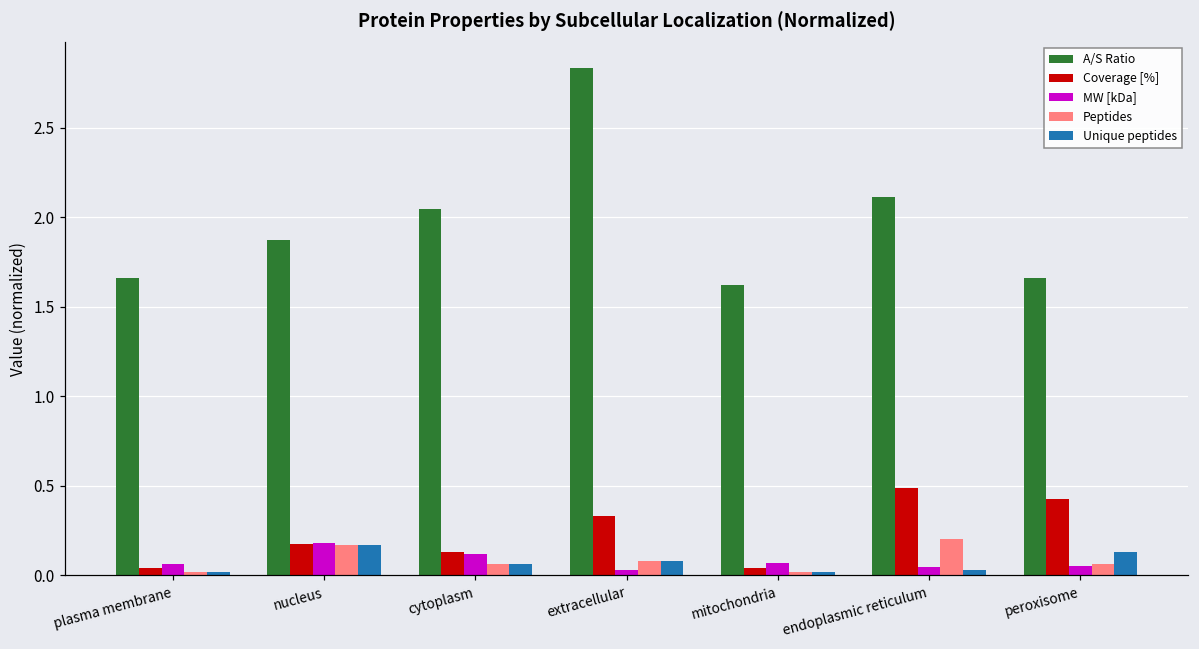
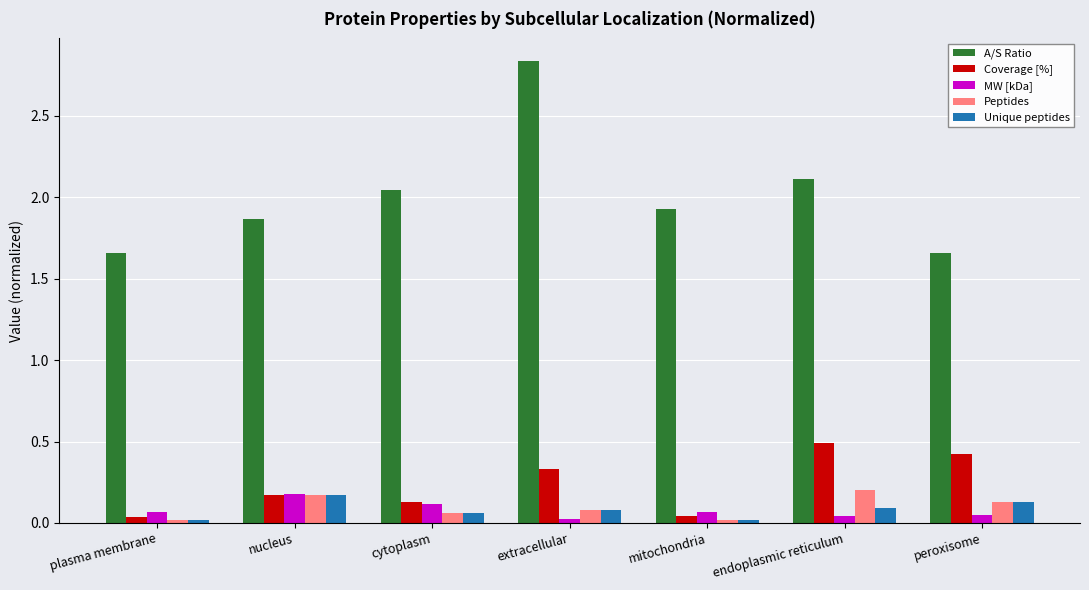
A/S Ratio, mitochondria: 1.62 -> 1.93
Unique peptides, endoplasmic reticulum: 0.03 -> 0.09
Peptides, peroxisome: 0.06 -> 0.13
